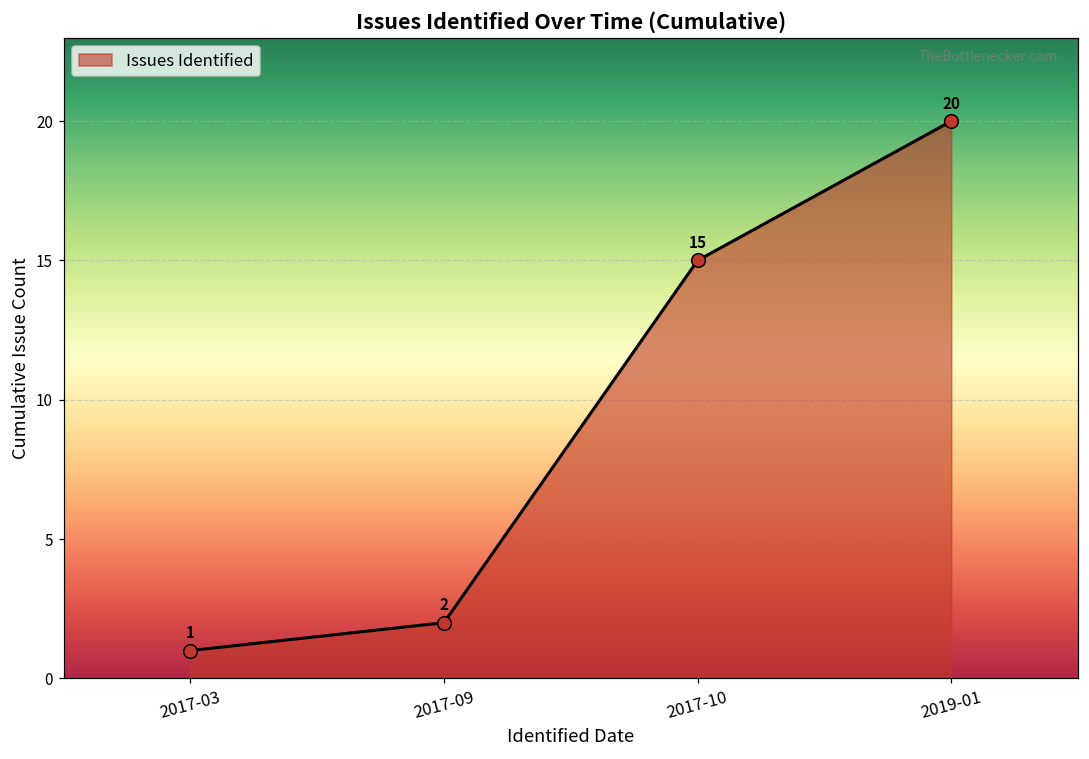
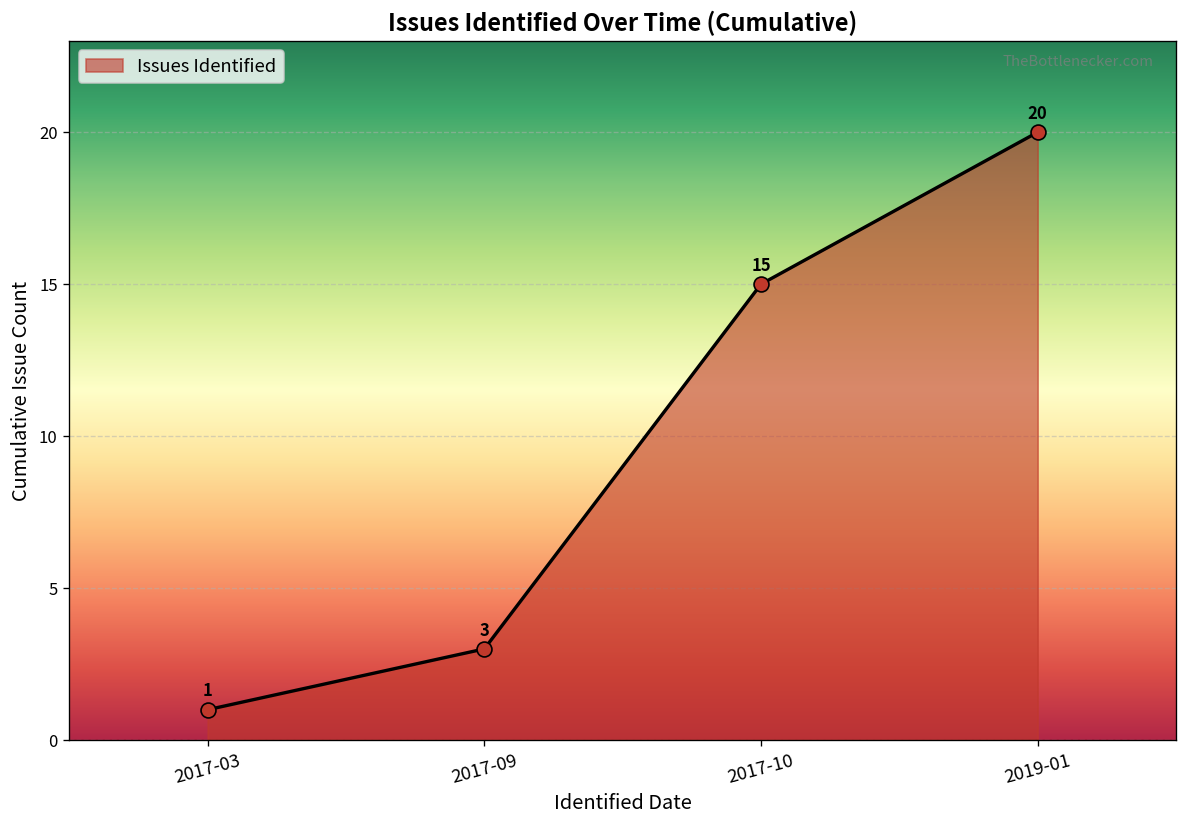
2017-09: 2 -> 3
